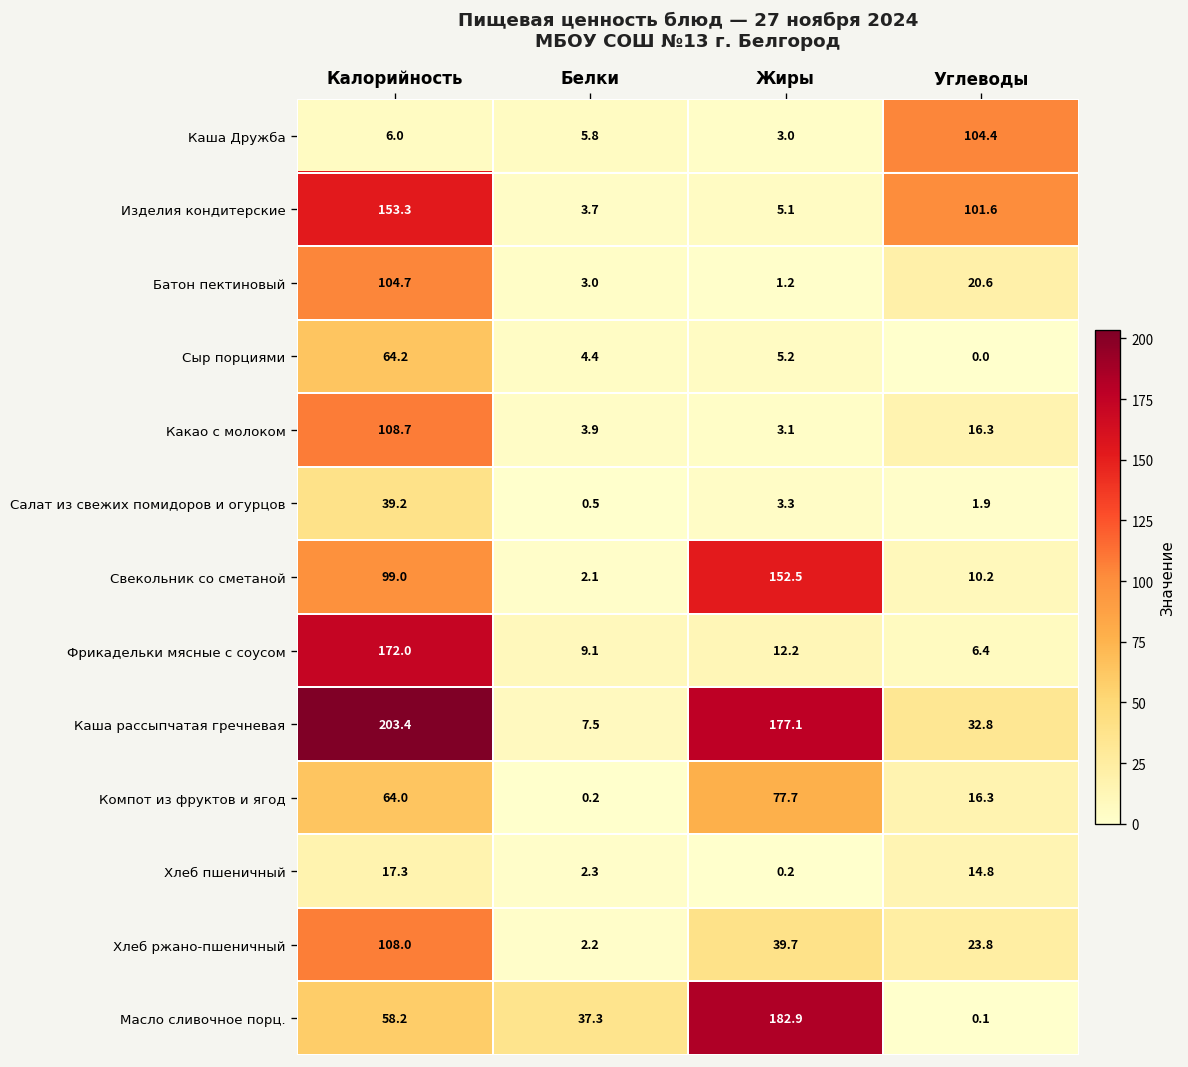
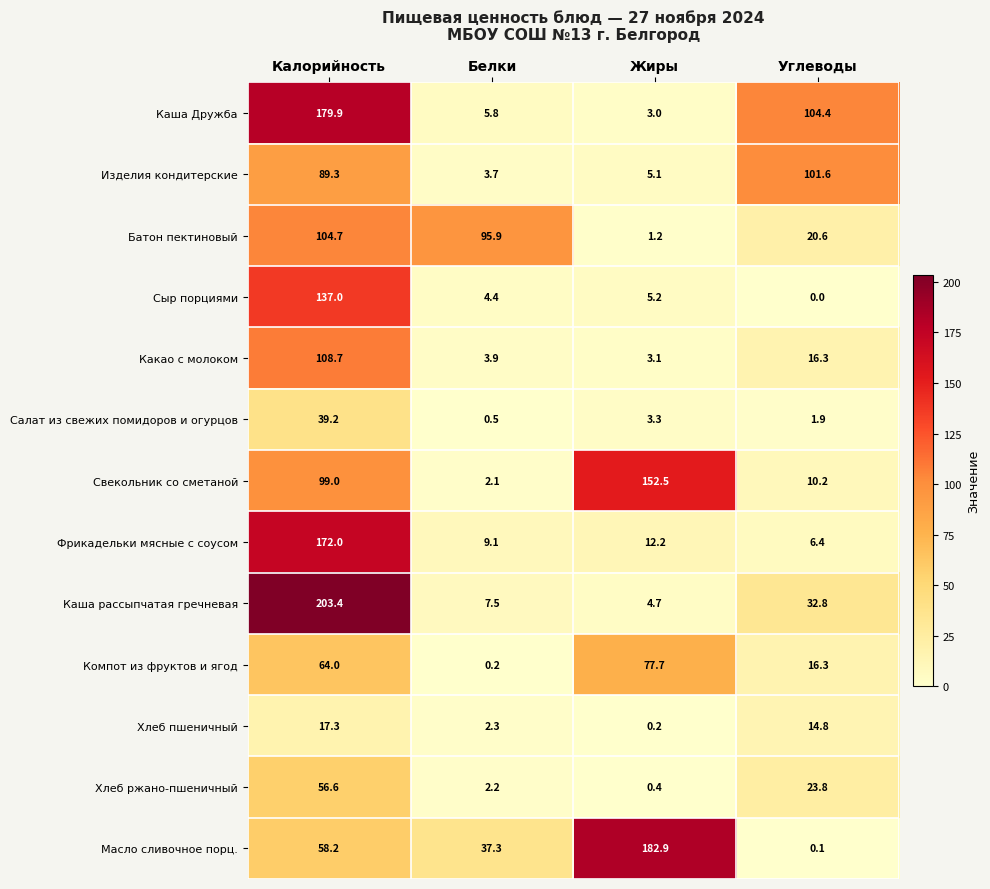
Каша Дружба, Калорийность: 6.0 -> 179.9
Изделия кондитерские, Калорийность: 153.3 -> 89.3
Батон пектиновый, Белки: 3.0 -> 95.9
Сыр порциями, Калорийность: 64.2 -> 137.0
Каша рассыпчатая гречневая, Жиры: 177.1 -> 4.7
Хлеб ржано-пшеничный, Калорийность: 108.0 -> 56.6
Хлеб ржано-пшеничный, Жиры: 39.7 -> 0.4
